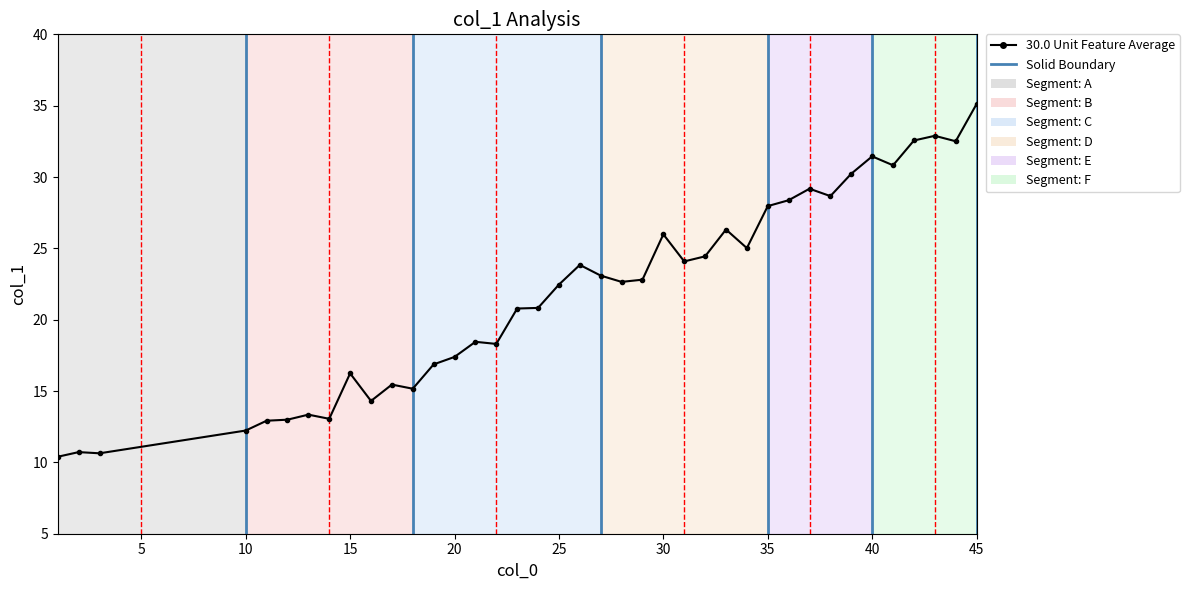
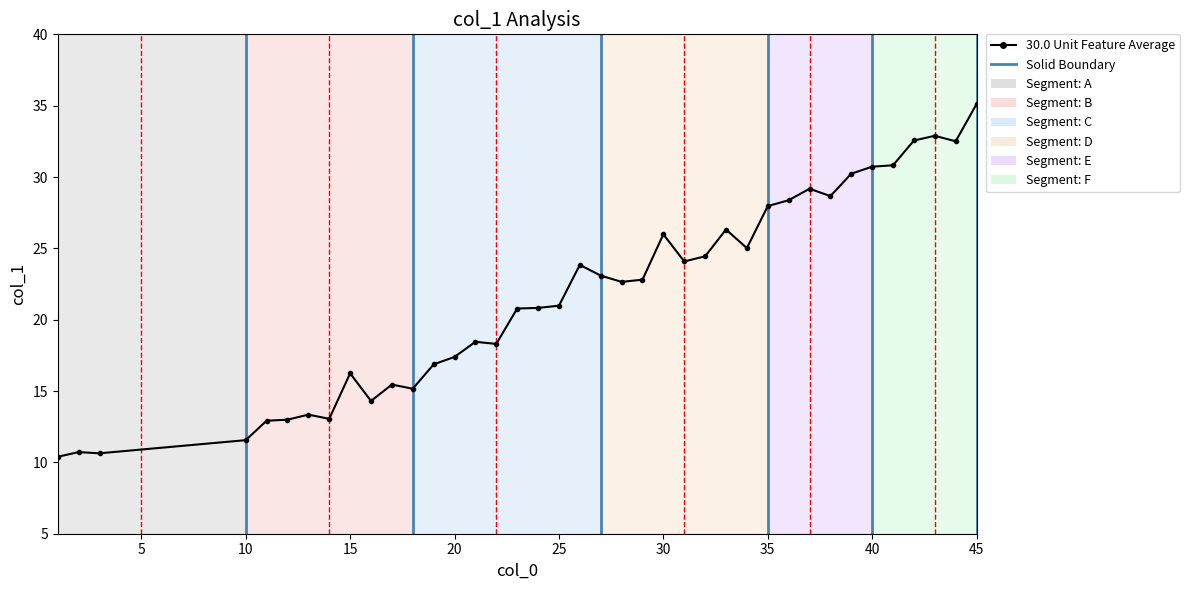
10: 12.2 -> 11.6
25: 22.5 -> 21.0
40: 31.4 -> 30.7
